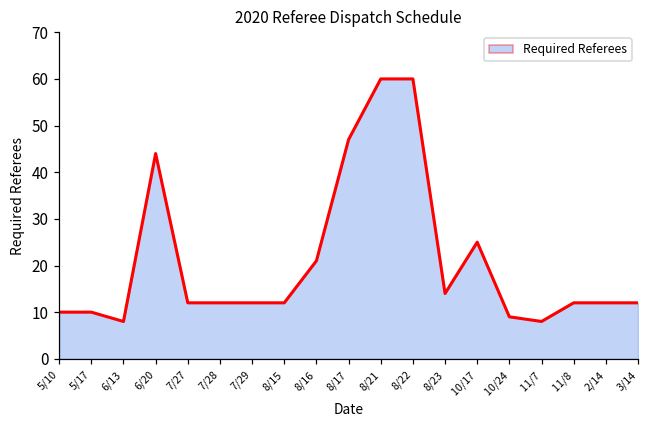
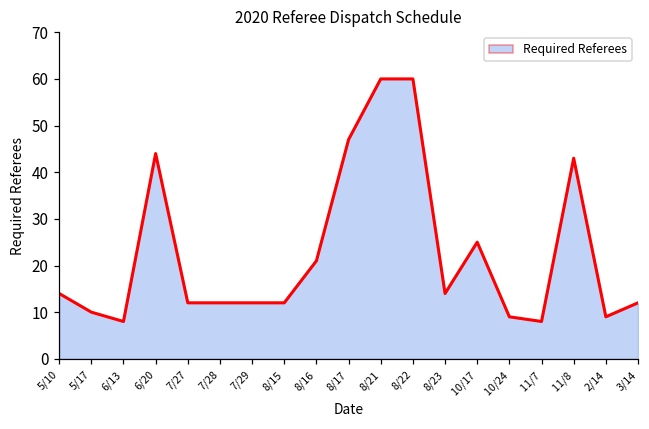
5/10: 10 -> 14
11/8: 12 -> 43
2/14: 12 -> 9
